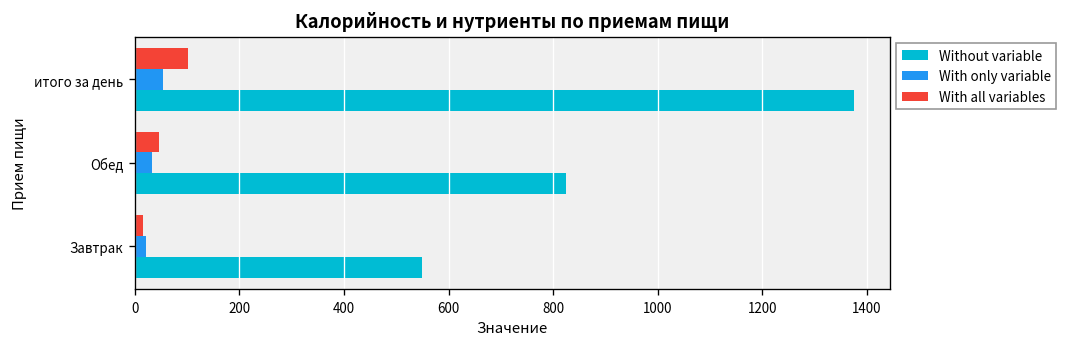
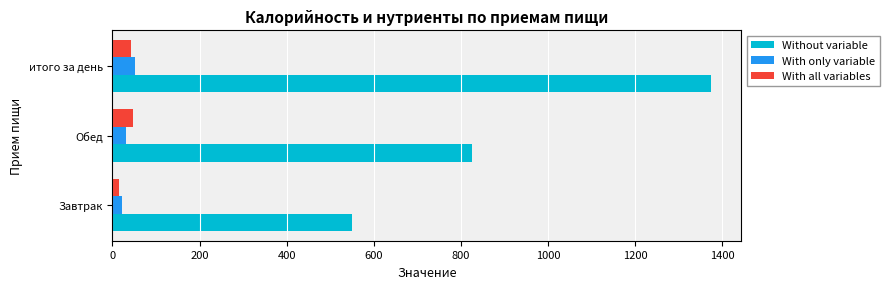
With all variables, итого за день: 100 -> 40
